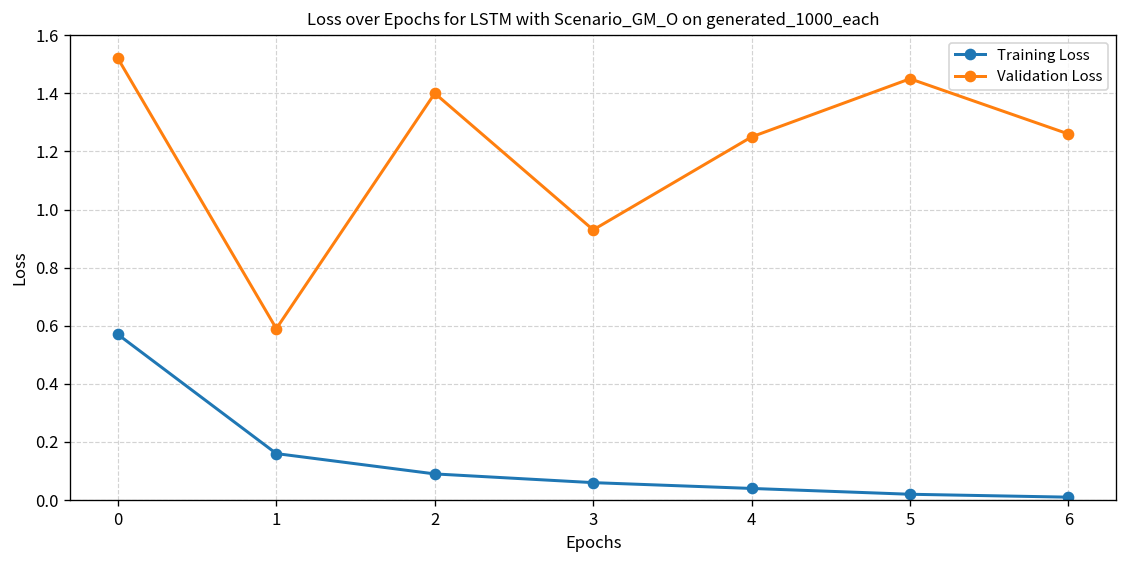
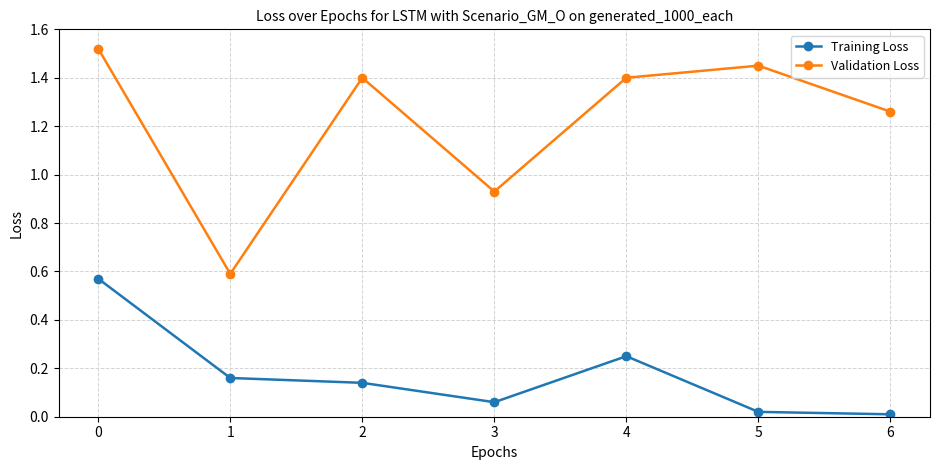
Training Loss, 2: 0.09 -> 0.14
Training Loss, 4: 0.04 -> 0.25
Validation Loss, 4: 1.25 -> 1.40
